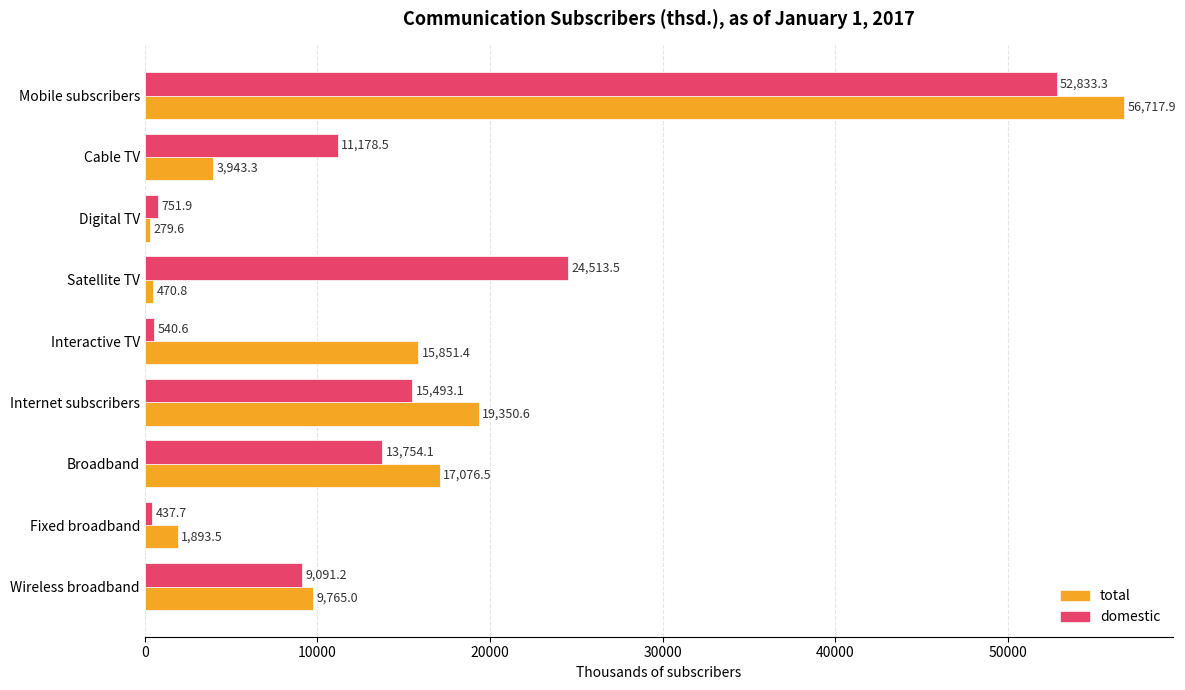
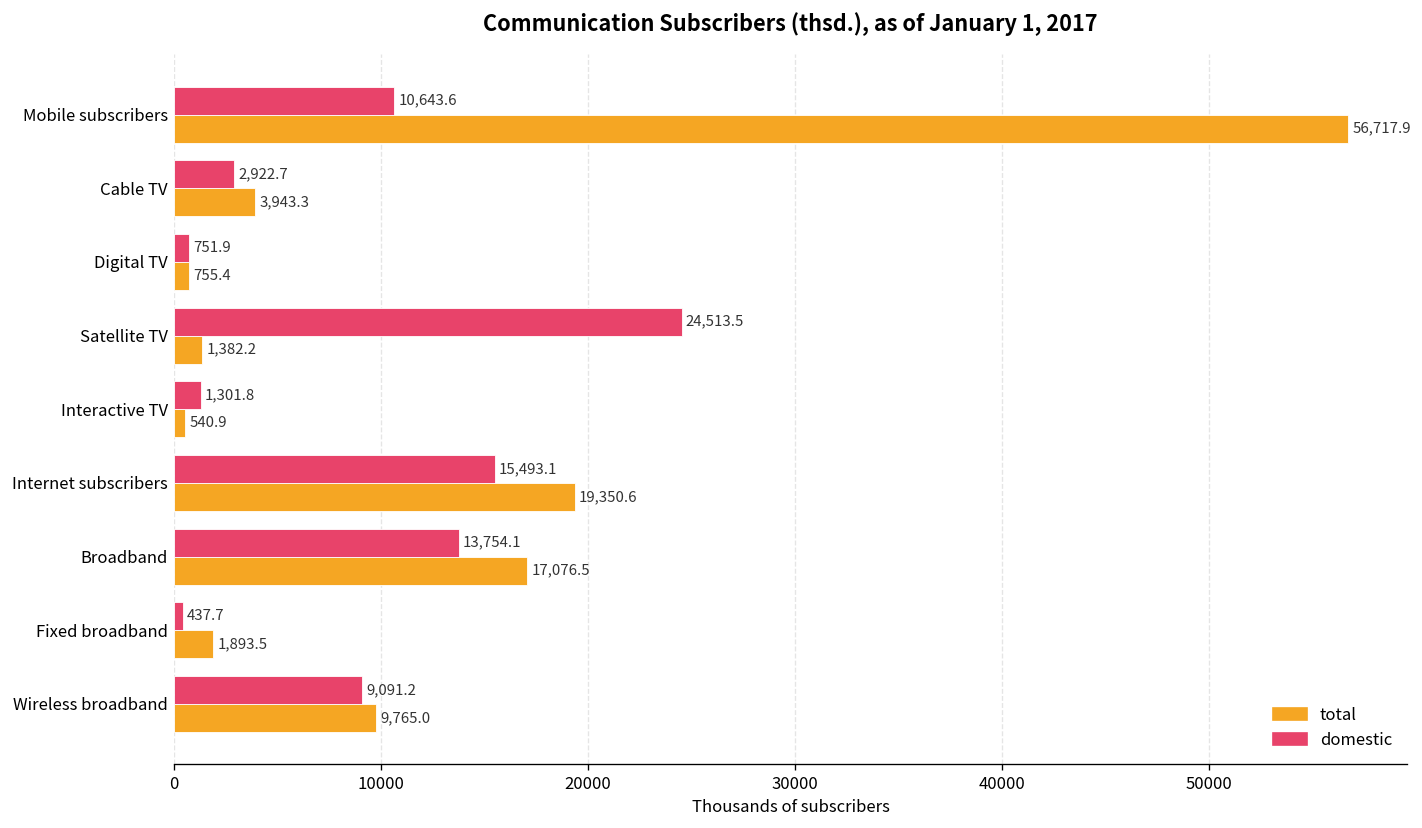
domestic, Mobile subscribers: 52,833.3 -> 10,643.6
domestic, Cable TV: 11,178.5 -> 2,922.7
total, Digital TV: 279.6 -> 755.4
total, Satellite TV: 470.8 -> 1,382.2
domestic, Interactive TV: 540.6 -> 1,301.8
total, Interactive TV: 15,851.4 -> 540.9
